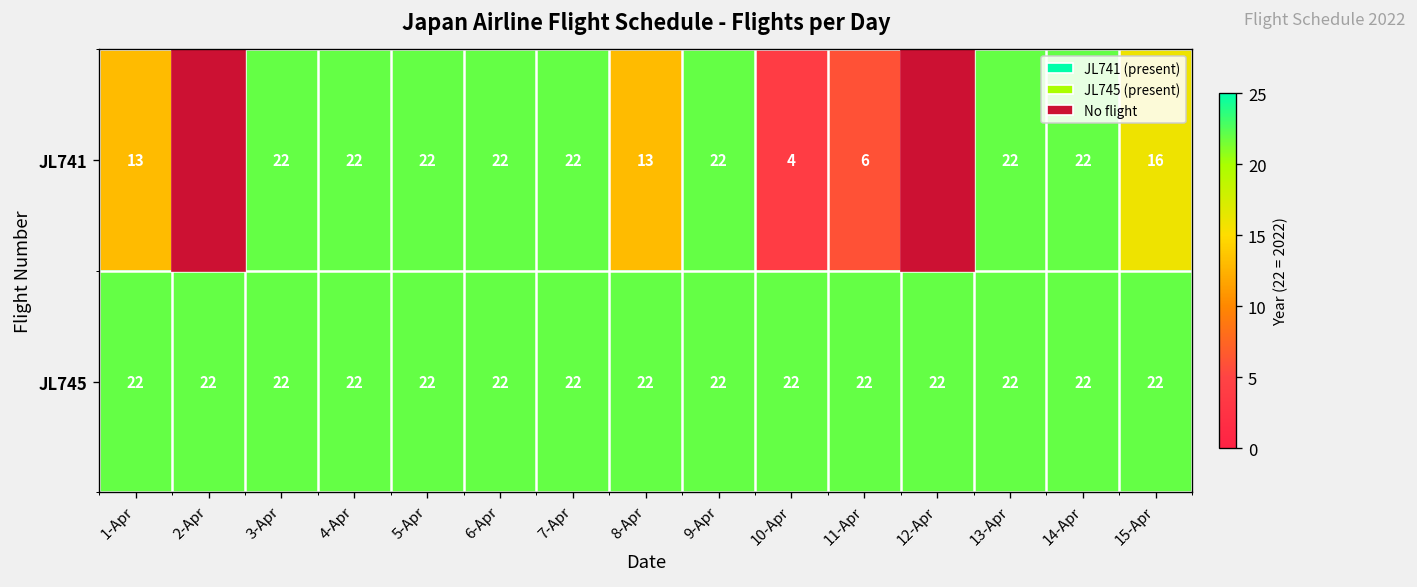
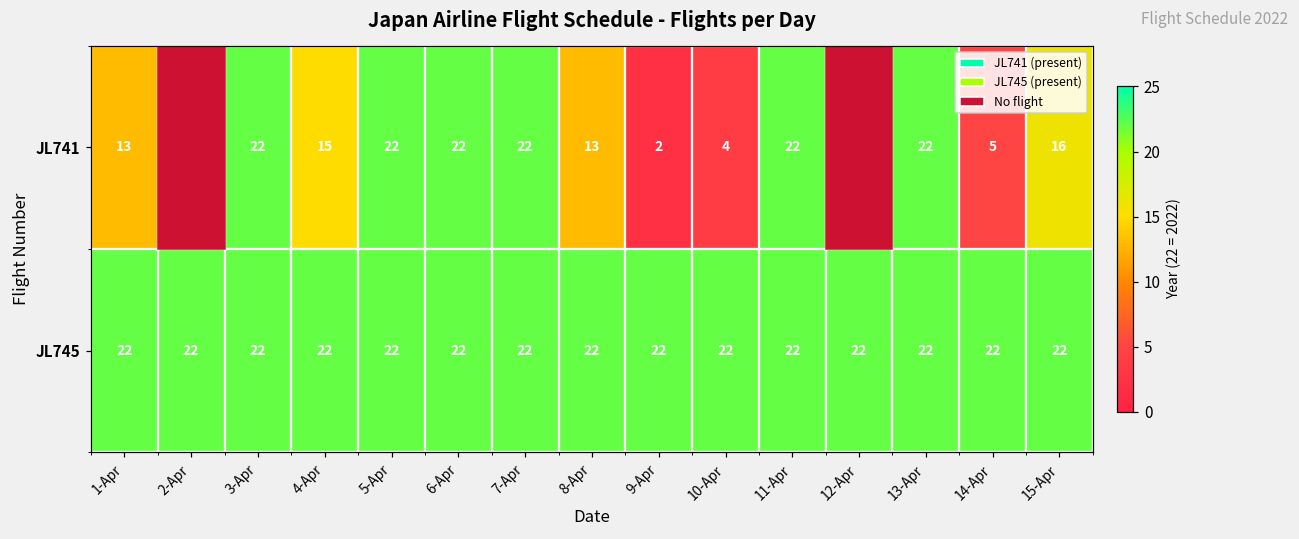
JL741, 4-Apr: 22 -> 15
JL741, 9-Apr: 22 -> 2
JL741, 11-Apr: 6 -> 22
JL741, 14-Apr: 22 -> 5
